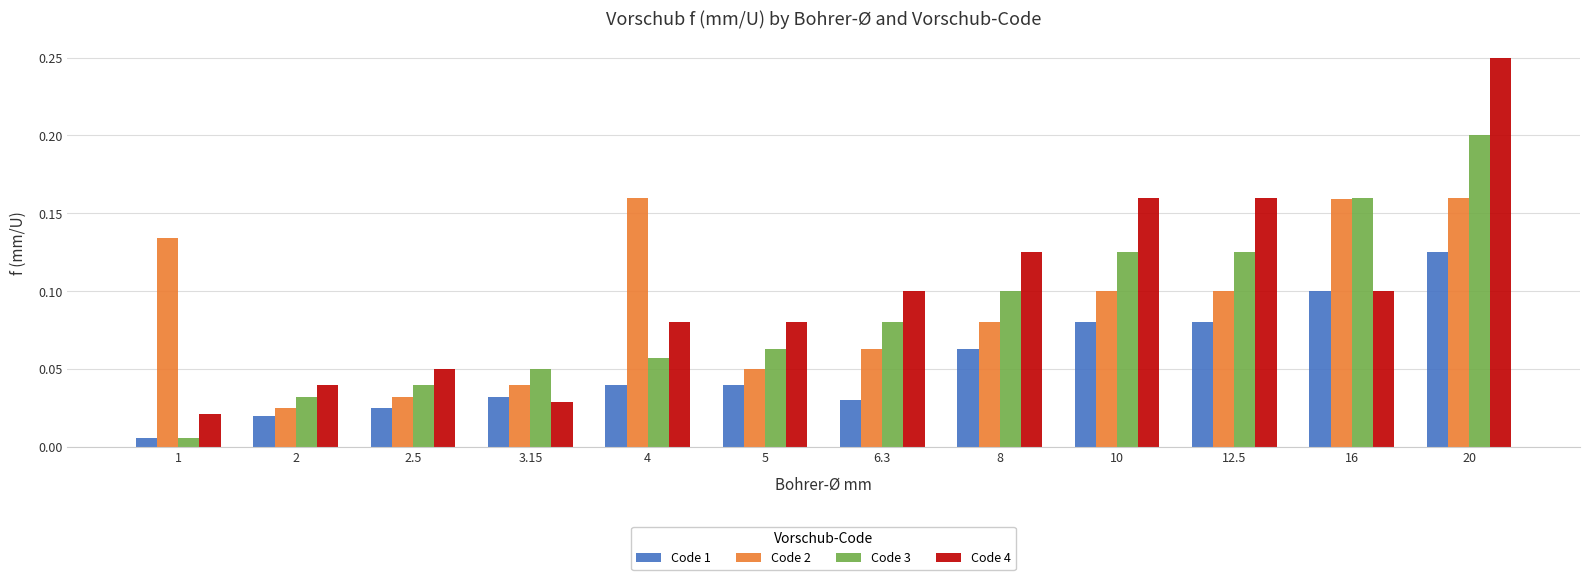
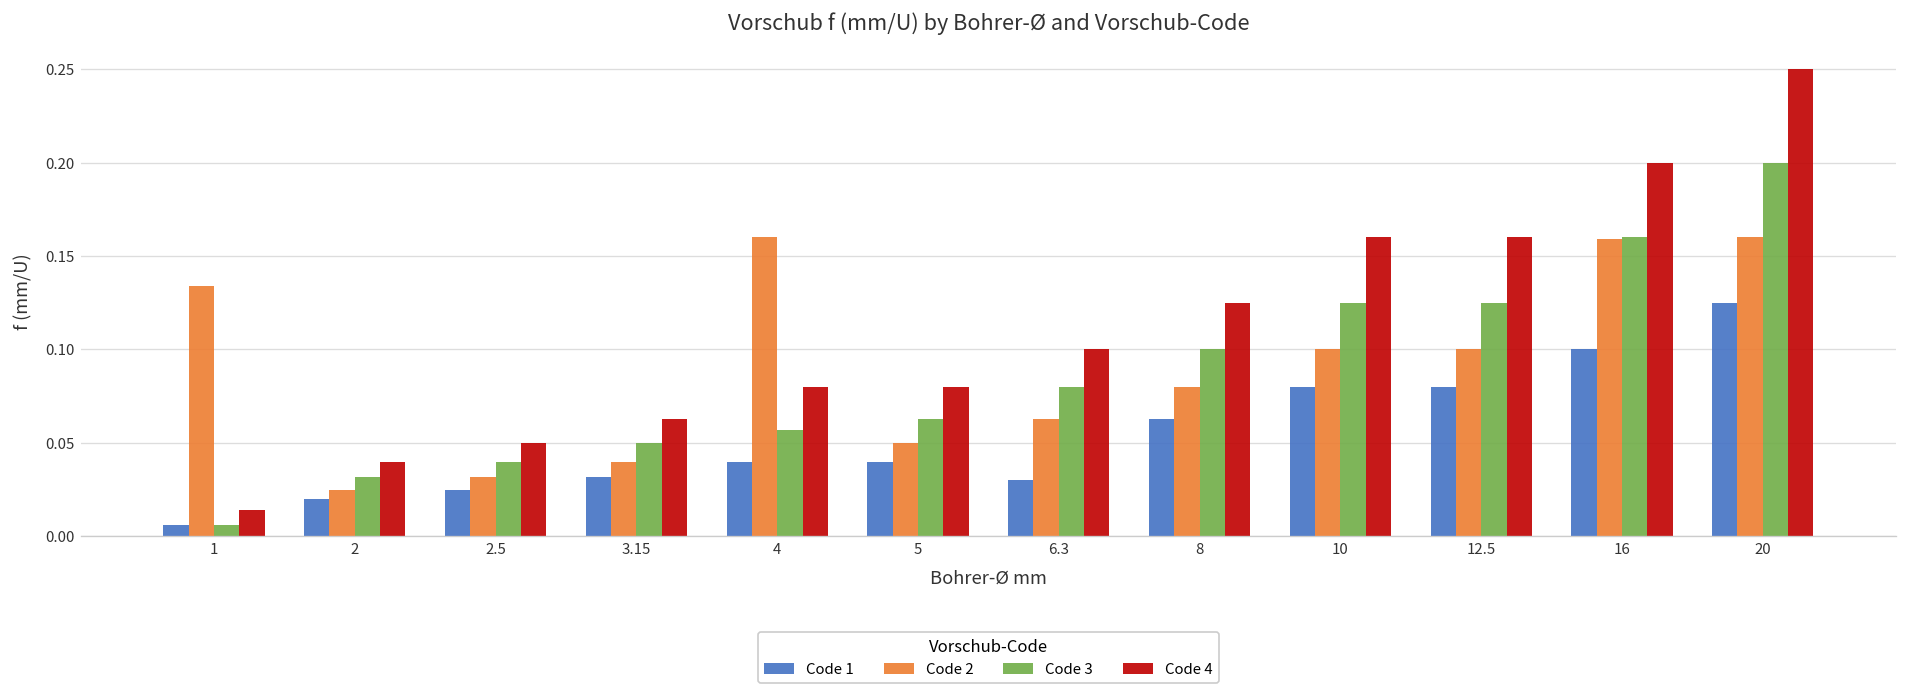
Code 4, 1: 0.021 -> 0.014
Code 4, 3.15: 0.029 -> 0.063
Code 4, 16: 0.1 -> 0.2
